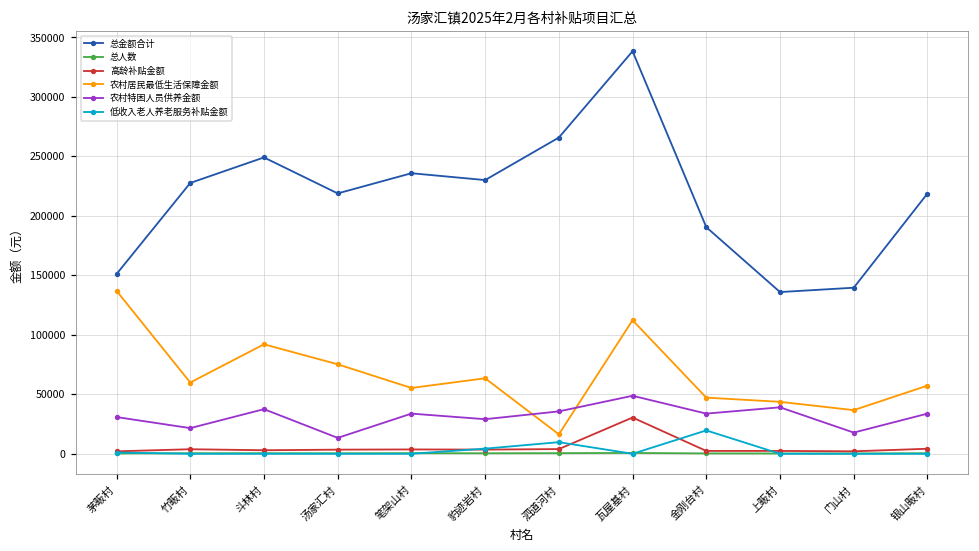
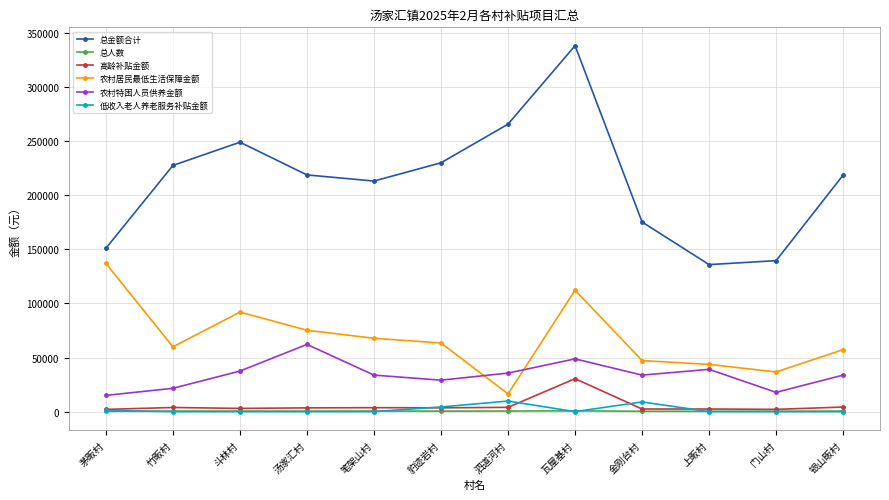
农村特困人员供养金额, 茅畈村: 31000 -> 15000
农村特困人员供养金额, 汤家汇村: 13000 -> 62000
总金额合计, 笔架山村: 236000 -> 213000
农村居民最低生活保障金额, 笔架山村: 55000 -> 68000
总金额合计, 金刚台村: 191000 -> 175000
低收入老人养老服务补贴金额, 金刚台村: 20000 -> 9000
